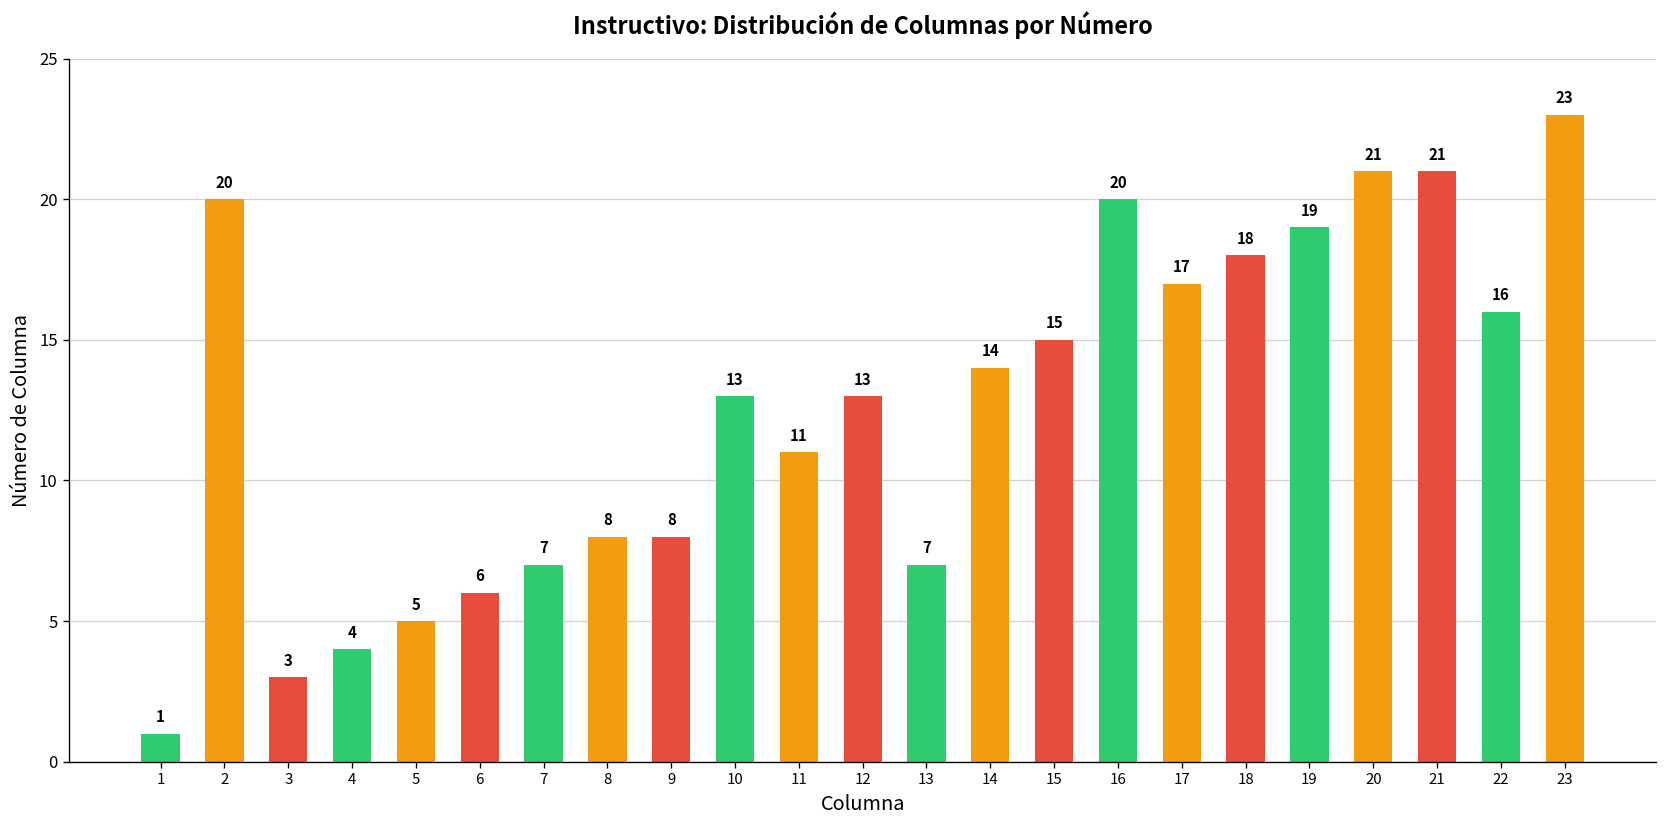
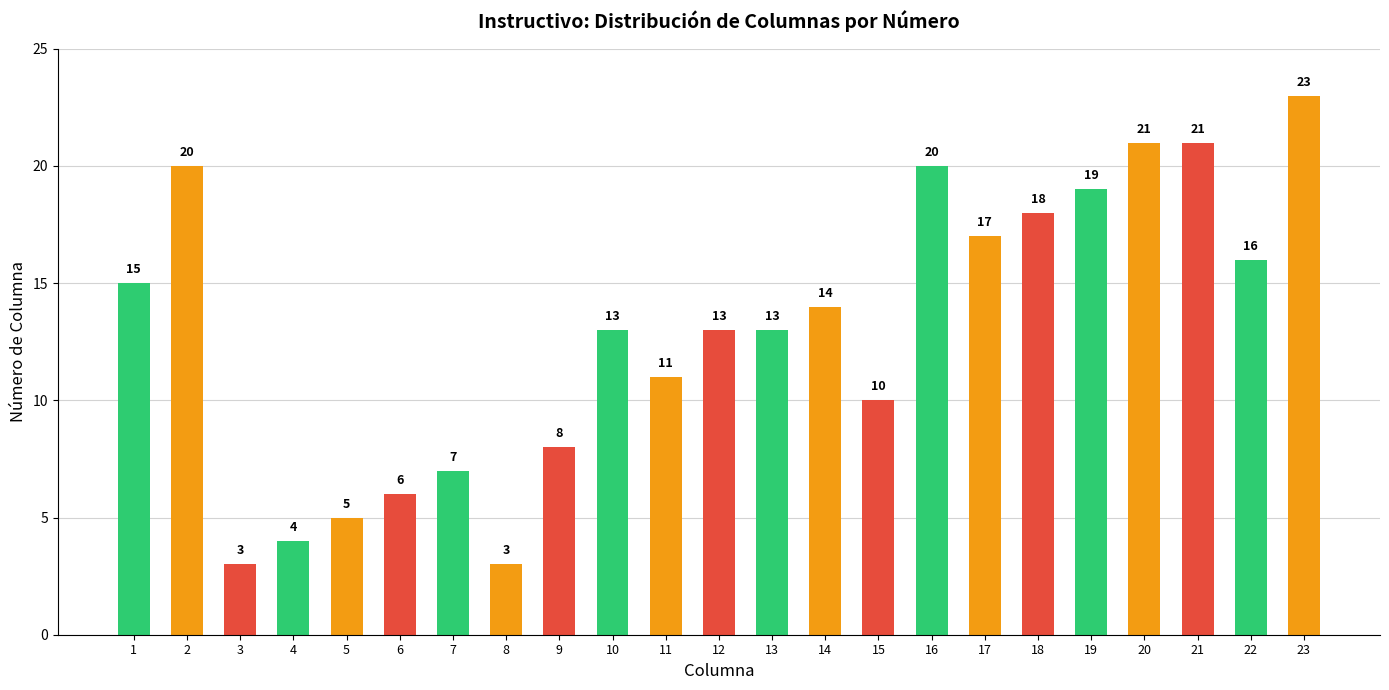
1: 1 -> 15
8: 8 -> 3
13: 7 -> 13
15: 15 -> 10
